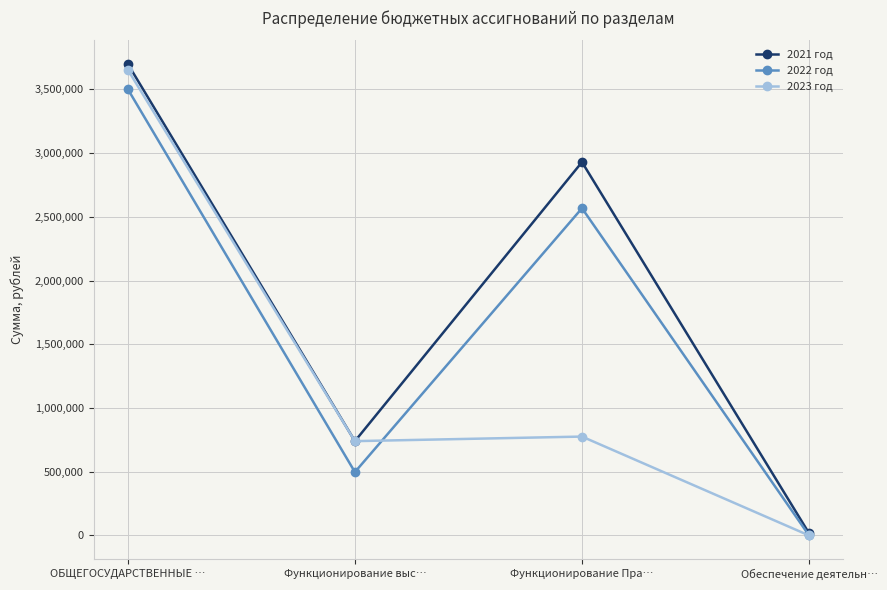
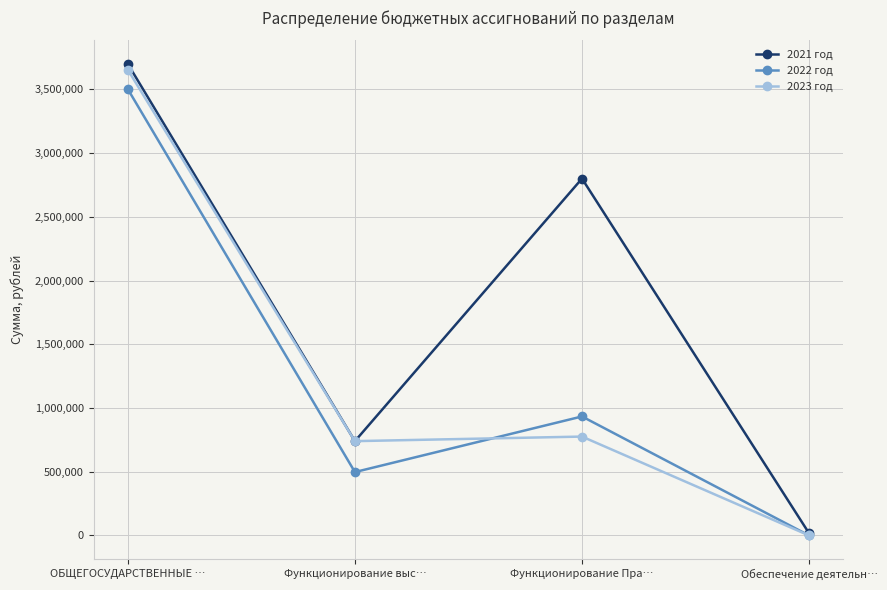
2021 год, Функционирование Пра…: 2,930,000 -> 2,800,000
2022 год, Функционирование Пра…: 2,570,000 -> 930,000
